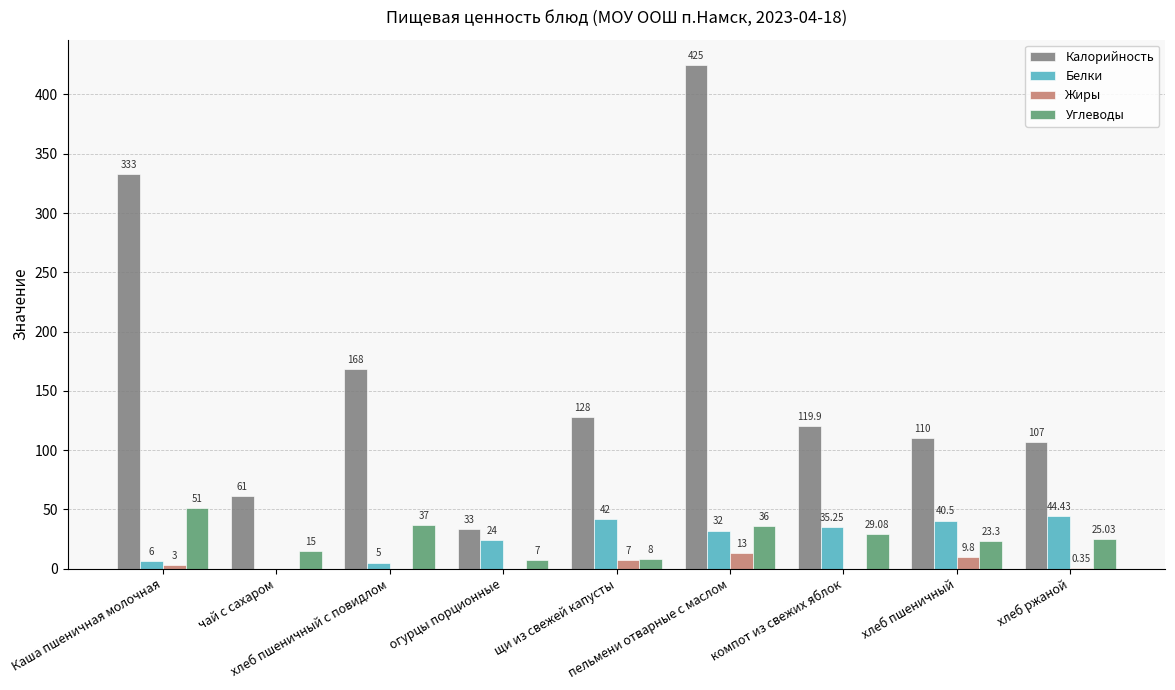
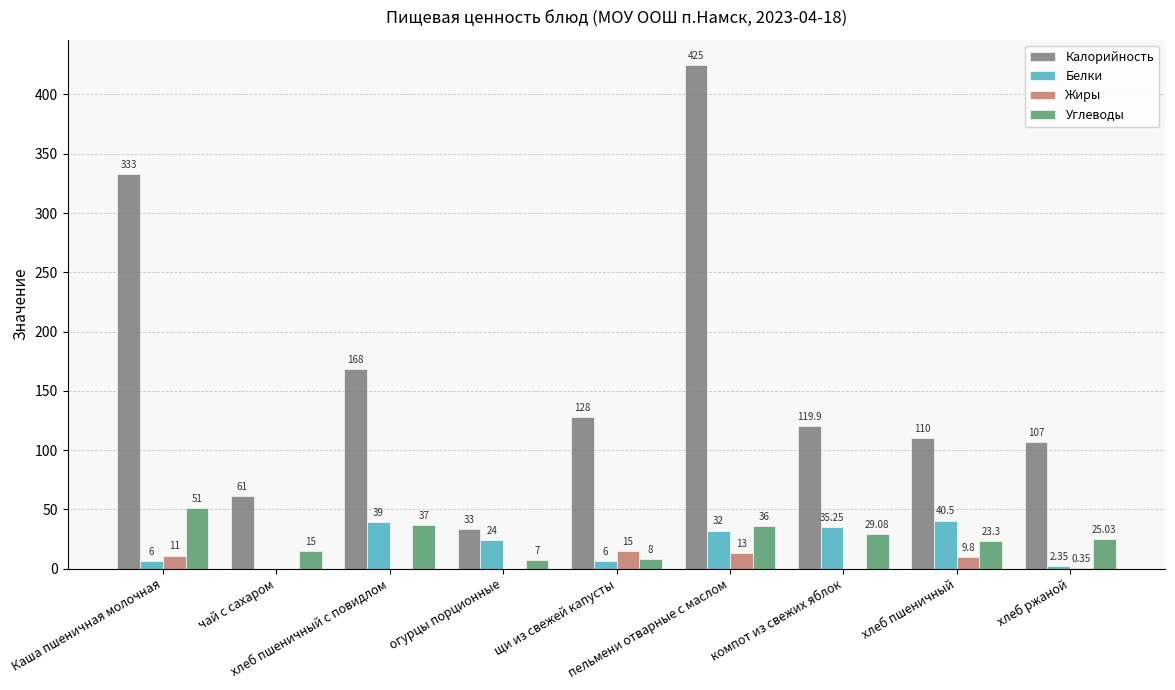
Жиры, Каша пшеничная молочная: 3 -> 11
Белки, хлеб пшеничный с повидлом: 5 -> 39
Белки, щи из свежей капусты: 42 -> 6
Жиры, щи из свежей капусты: 7 -> 15
Белки, хлеб ржаной: 44.43 -> 2.35
